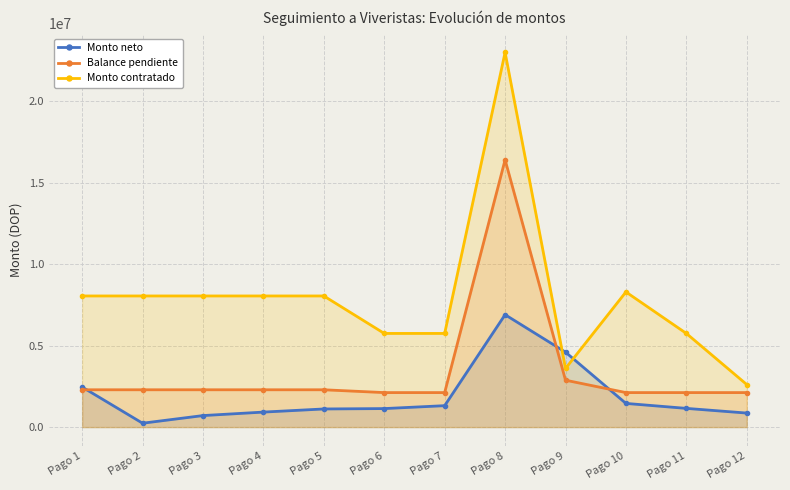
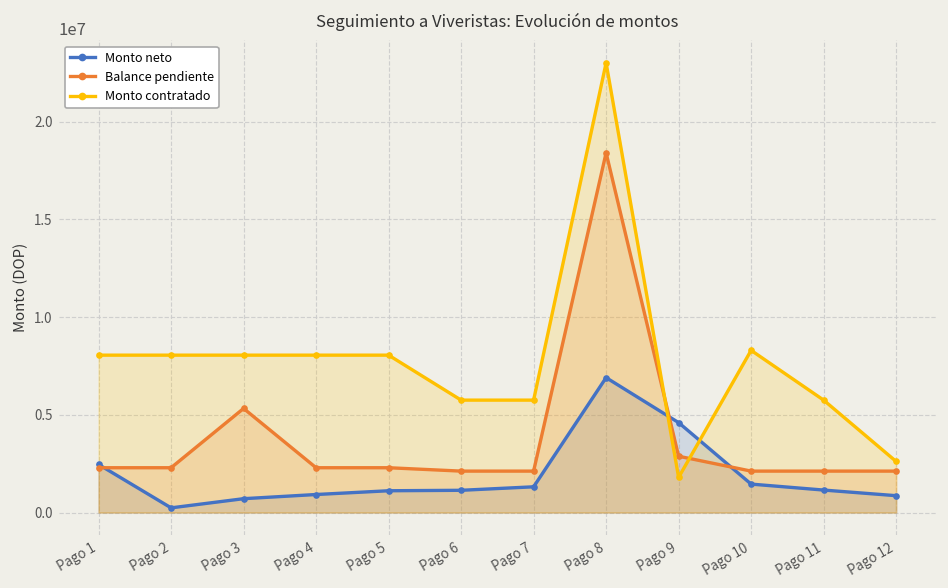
Balance pendiente, Pago 3: 2300000 -> 5300000
Balance pendiente, Pago 8: 16400000 -> 18400000
Monto contratado, Pago 9: 3600000 -> 1800000
